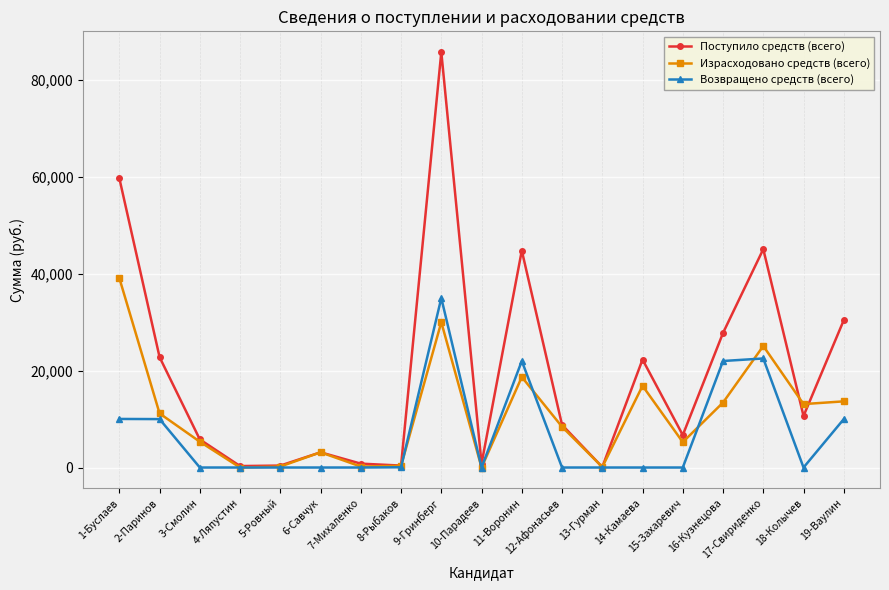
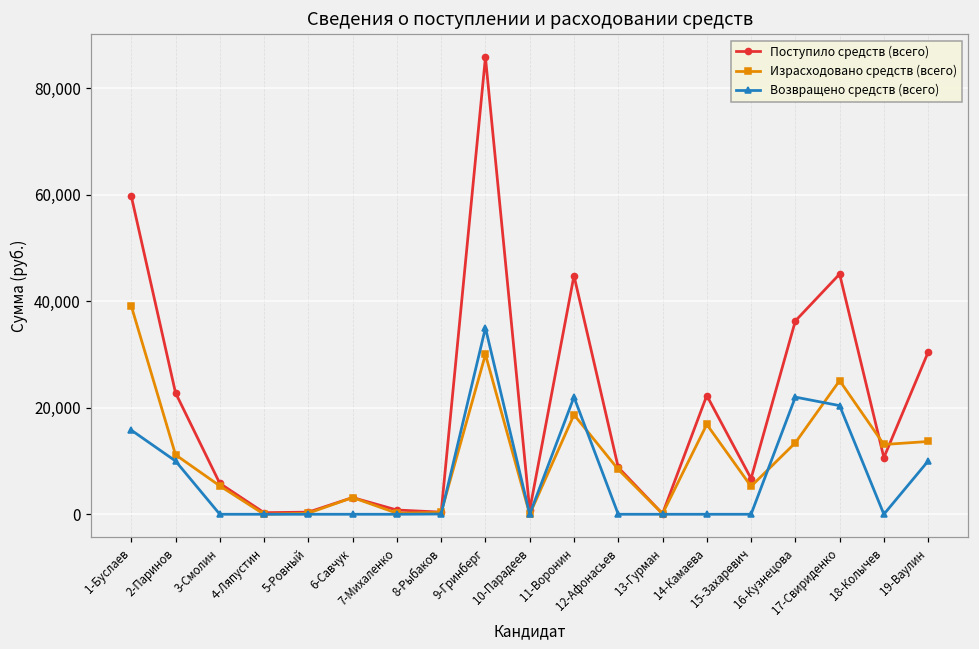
Возвращено средств (всего), 1-Буслаев: 10,000 -> 16,000
Поступило средств (всего), 16-Кузнецова: 28,000 -> 36,000
Возвращено средств (всего), 17-Свириденко: 23,000 -> 20,000
